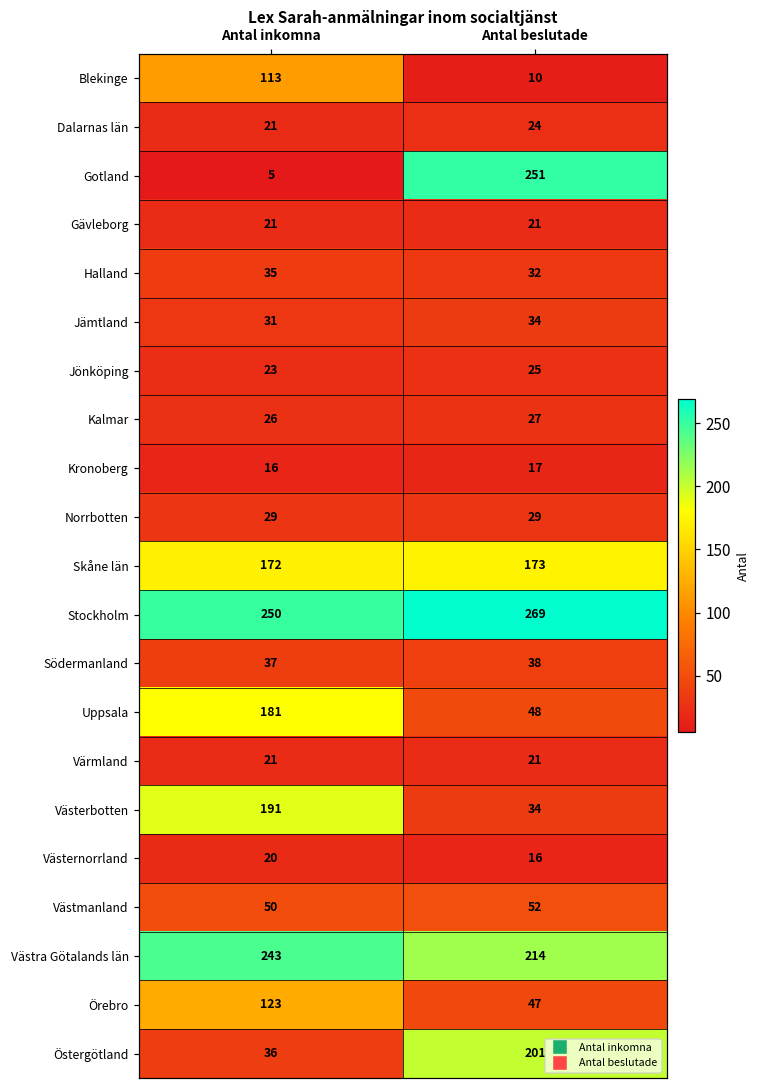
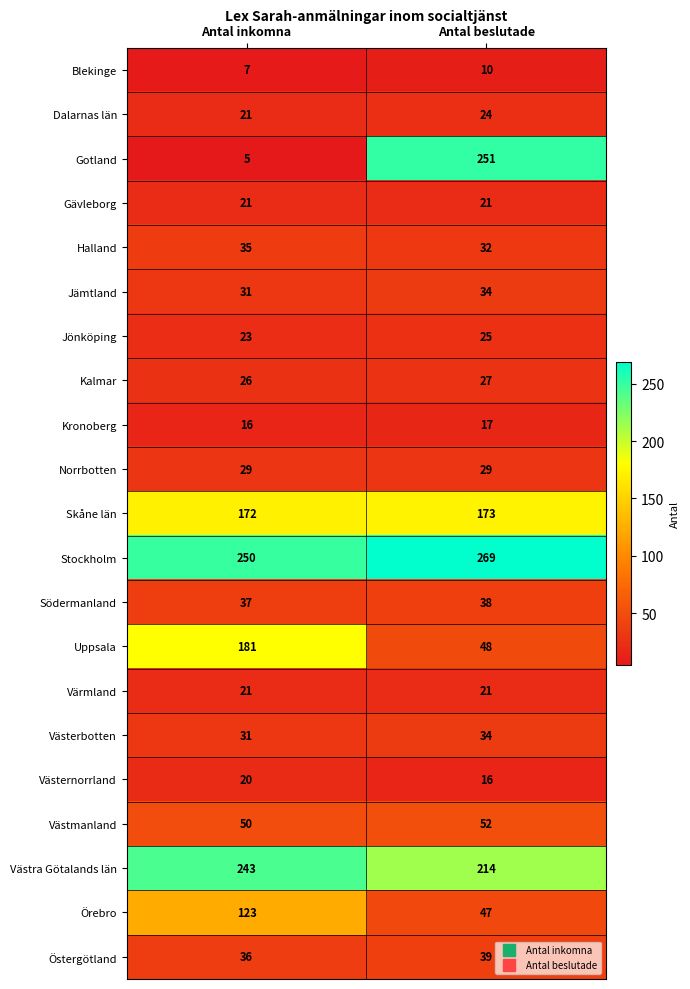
Blekinge, Antal inkomna: 113 -> 7
Västerbotten, Antal inkomna: 191 -> 31
Östergötland, Antal beslutade: 201 -> 39
